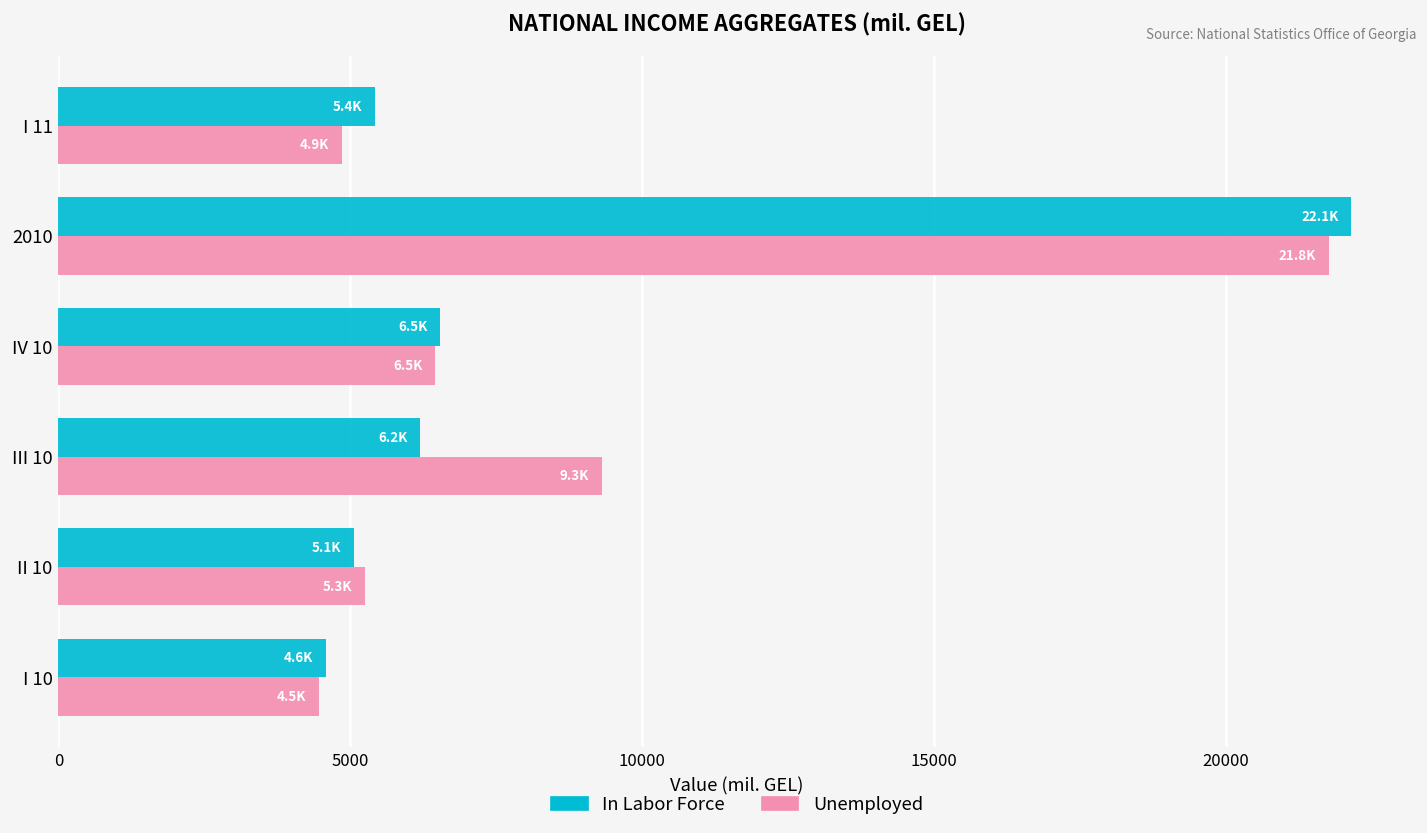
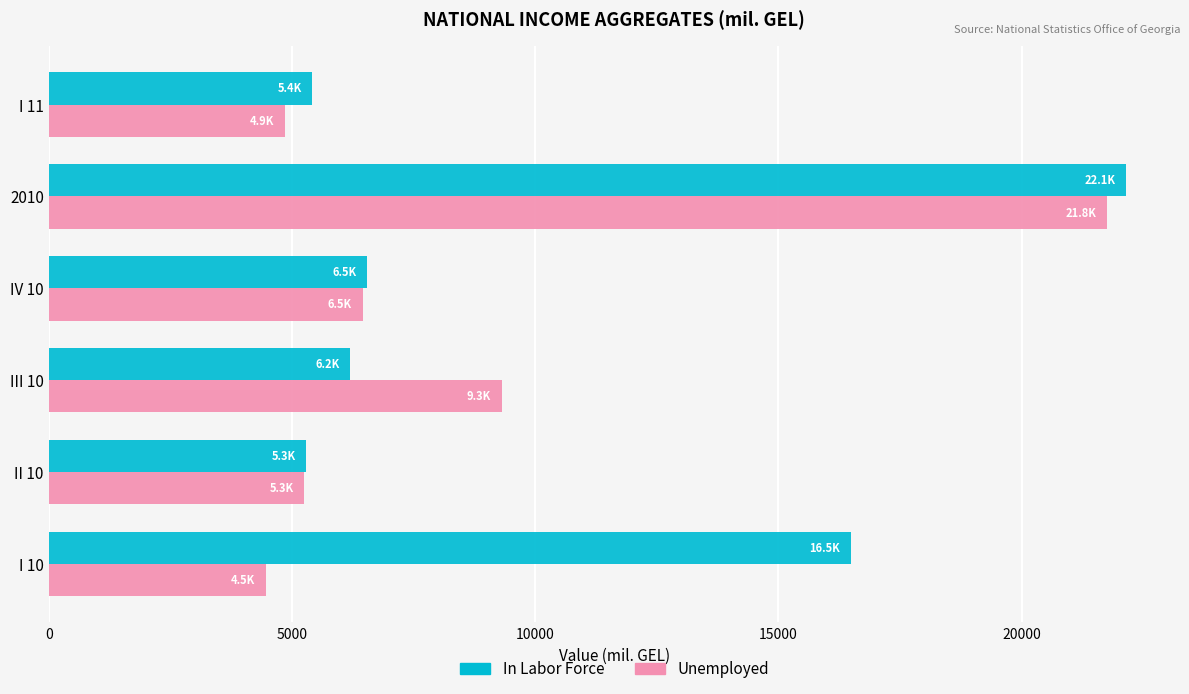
In Labor Force, II 10: 5.1K -> 5.3K
In Labor Force, I 10: 4.6K -> 16.5K
